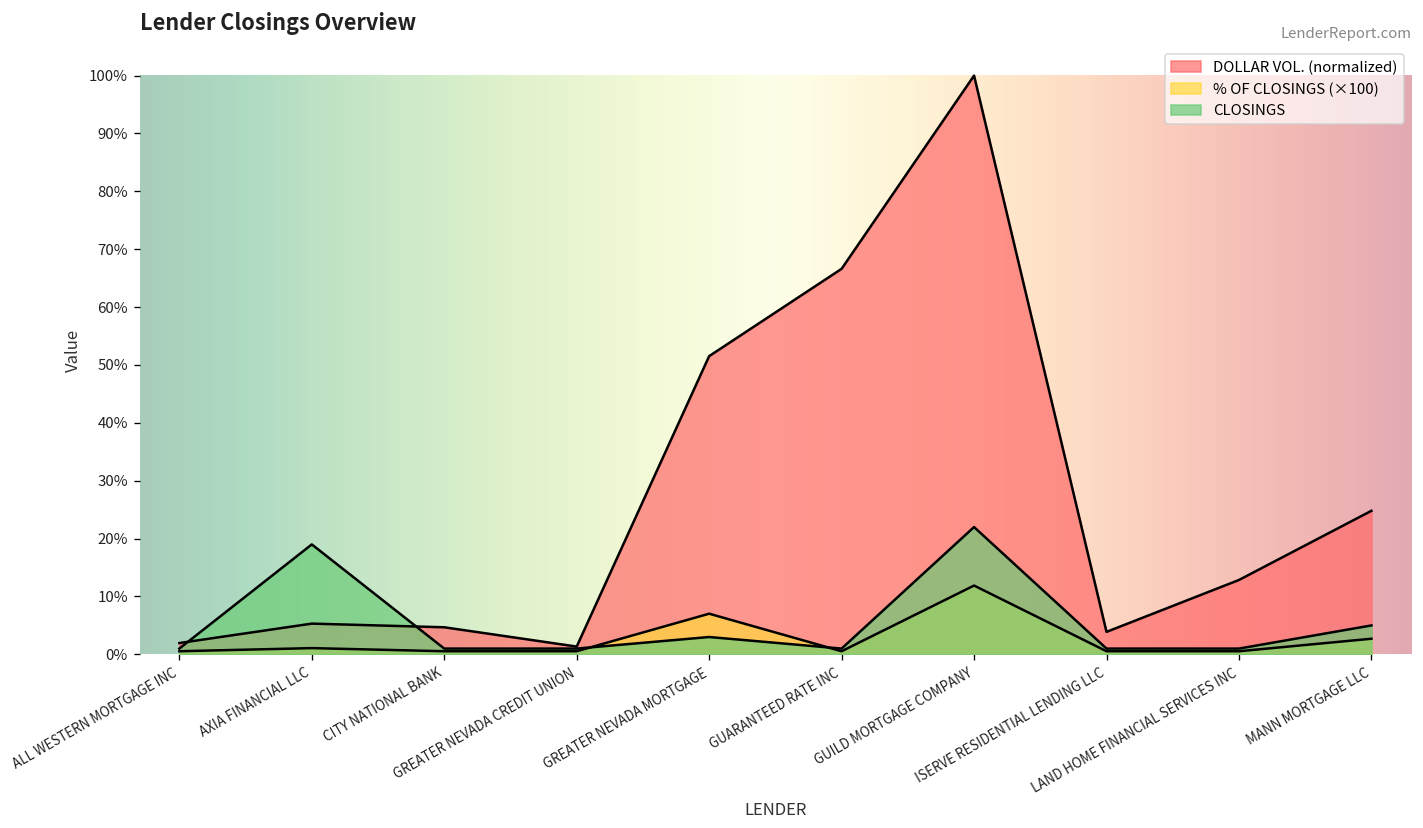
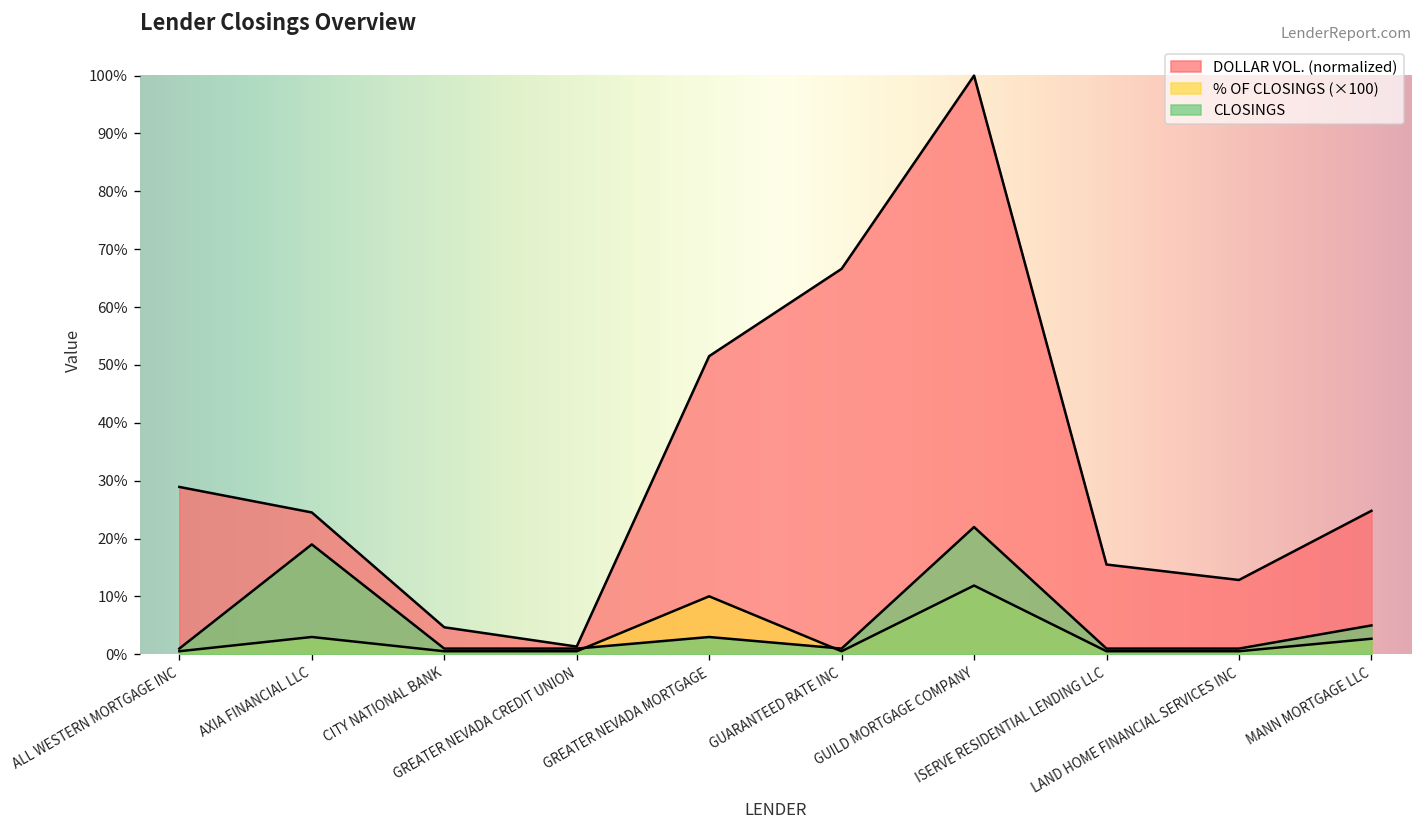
DOLLAR VOL. (normalized), ALL WESTERN MORTGAGE INC: 2% -> 29%
DOLLAR VOL. (normalized), AXIA FINANCIAL LLC: 5% -> 25%
% OF CLOSINGS (×100), AXIA FINANCIAL LLC: 1% -> 3%
% OF CLOSINGS (×100), GREATER NEVADA MORTGAGE: 7% -> 10%
DOLLAR VOL. (normalized), ISERVE RESIDENTIAL LENDING LLC: 4% -> 16%
